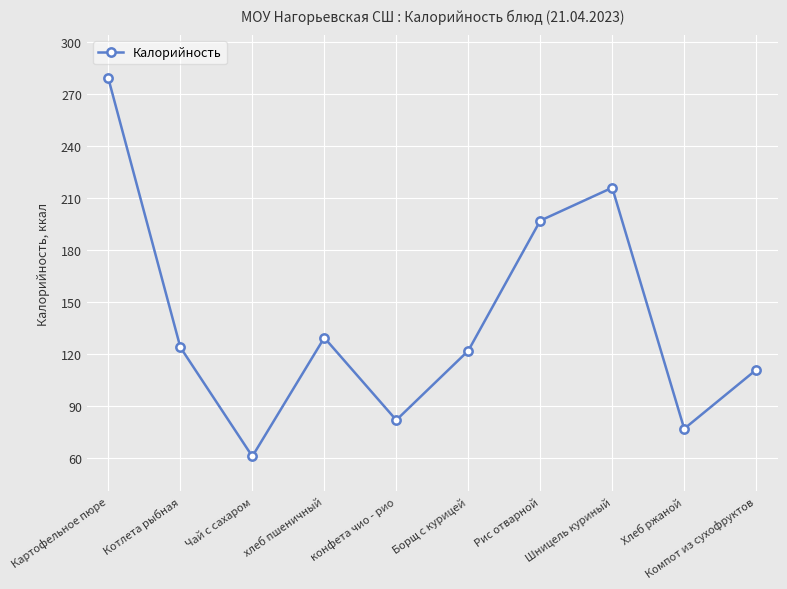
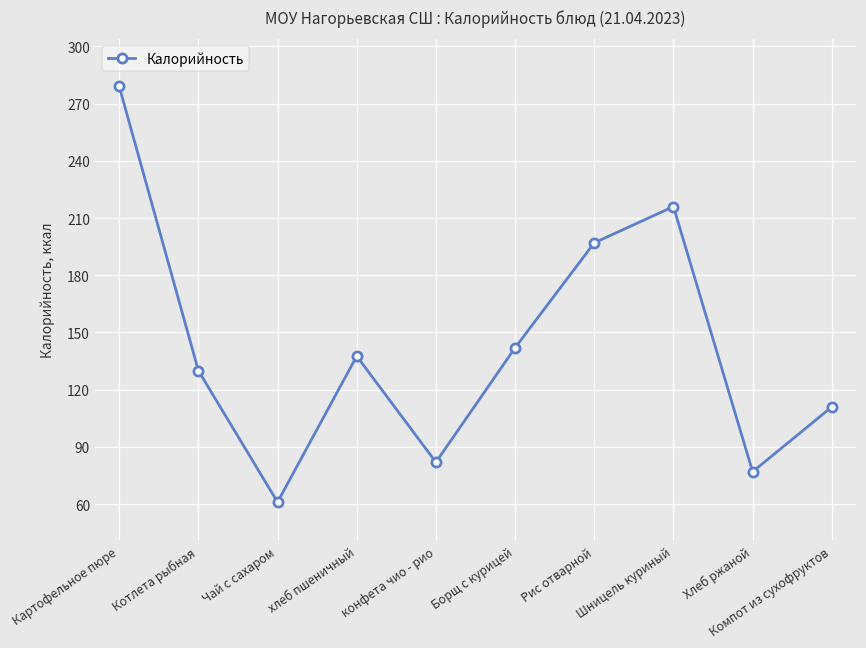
Котлета рыбная: 124 -> 130
хлеб пшеничный: 130 -> 138
Борщ с курицей: 122 -> 142
